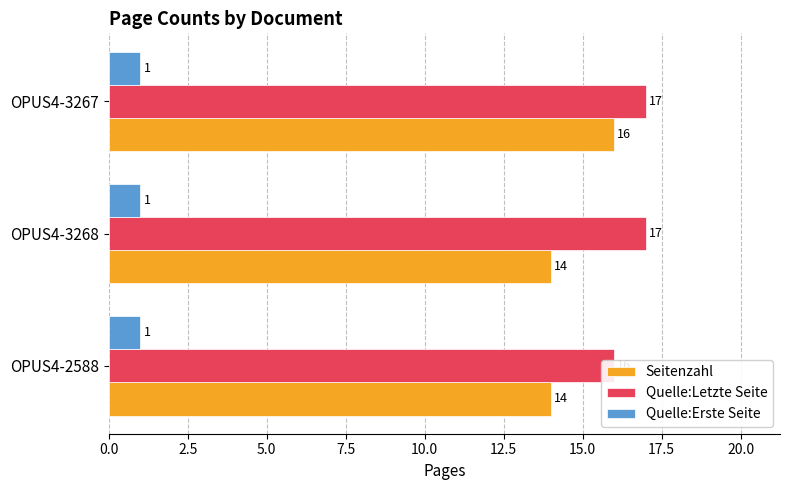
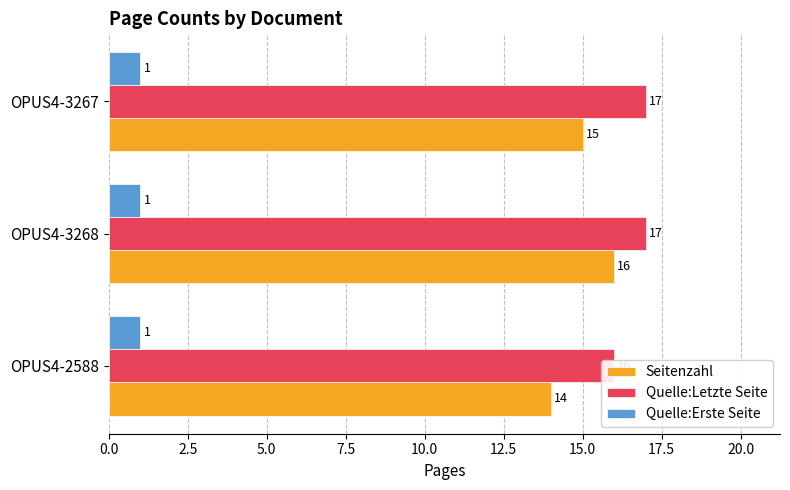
Seitenzahl, OPUS4-3267: 16 -> 15
Seitenzahl, OPUS4-3268: 14 -> 16
